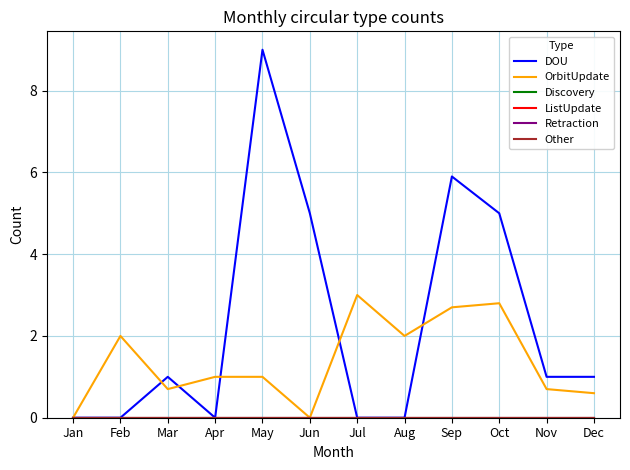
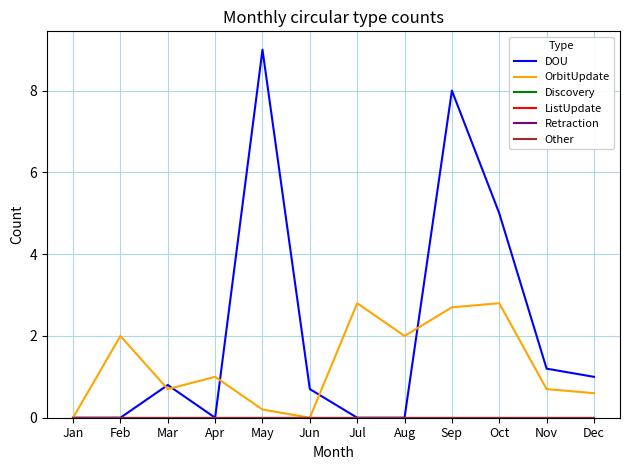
DOU, Mar: 1.0 -> 0.8
OrbitUpdate, May: 1.0 -> 0.2
DOU, Jun: 5.0 -> 0.7
OrbitUpdate, Jul: 3.0 -> 2.8
DOU, Sep: 5.9 -> 8.0
DOU, Nov: 1.0 -> 1.2
